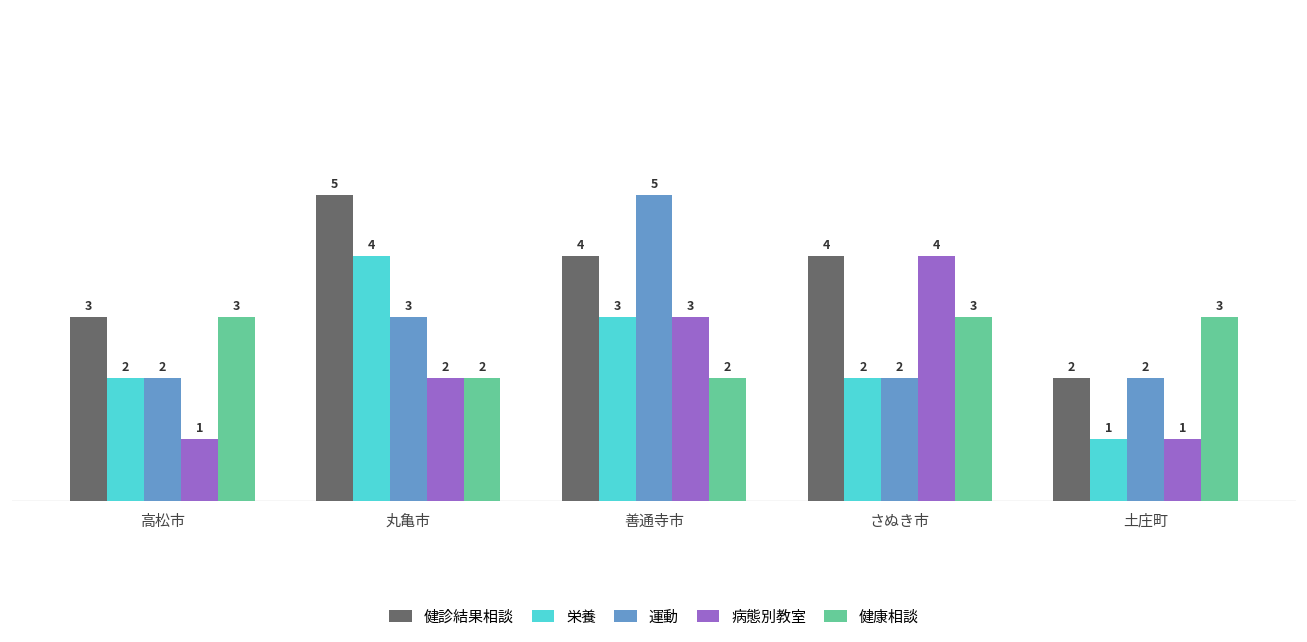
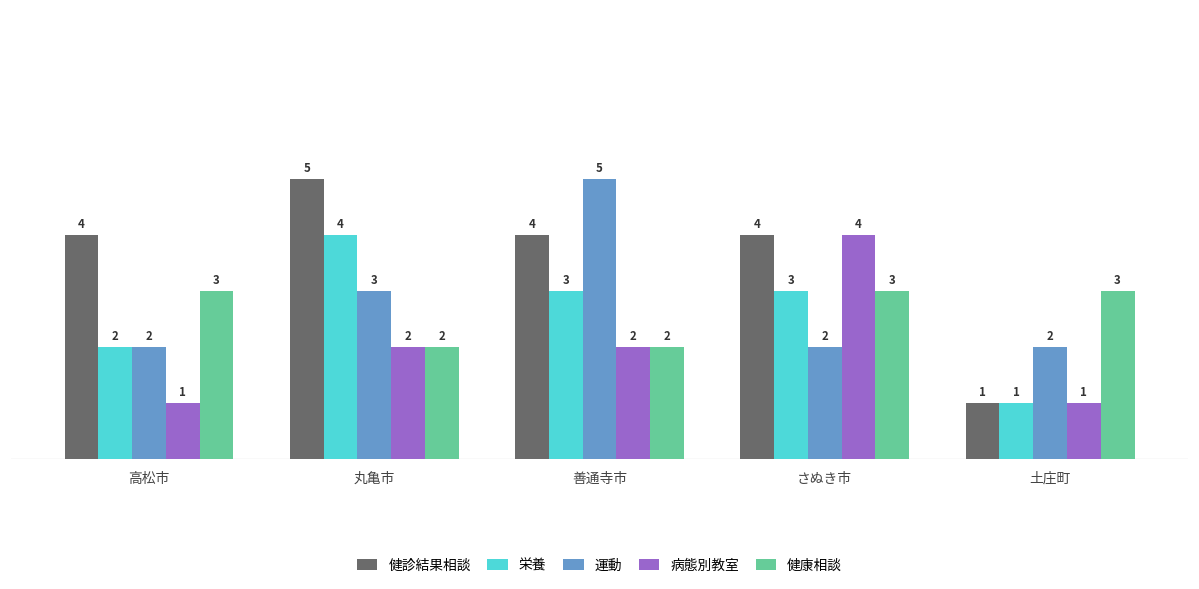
健診結果相談, 高松市: 3 -> 4
病態別教室, 善通寺市: 3 -> 2
栄養, さぬき市: 2 -> 3
健診結果相談, 土庄町: 2 -> 1
